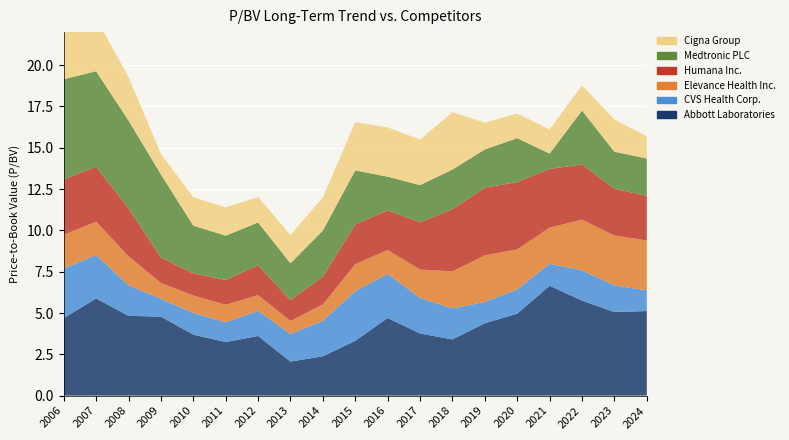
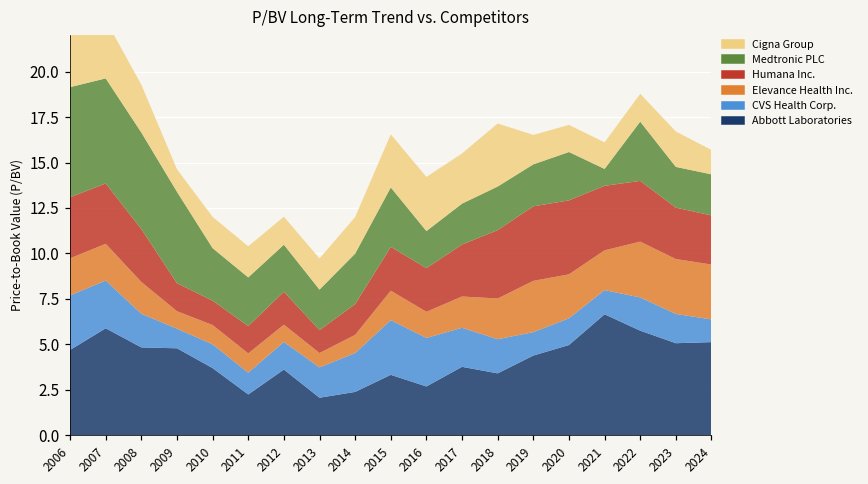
Abbott Laboratories, 2011: 3.2 -> 2.2
Abbott Laboratories, 2016: 4.7 -> 2.7
